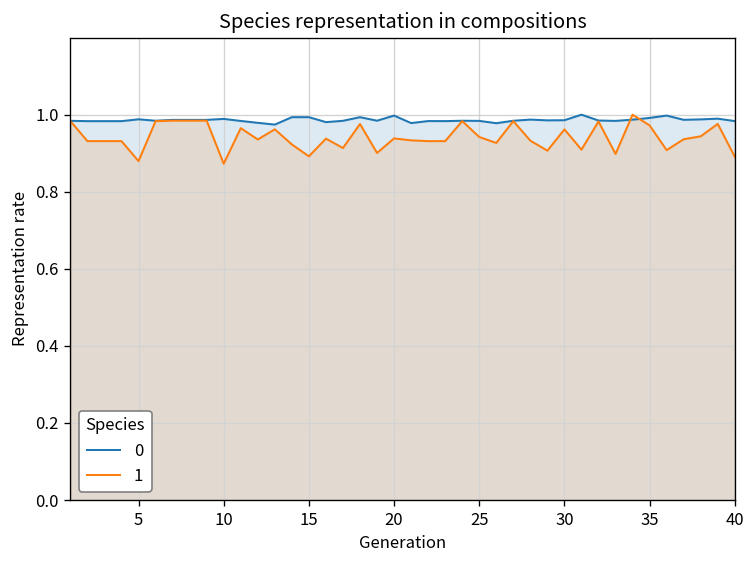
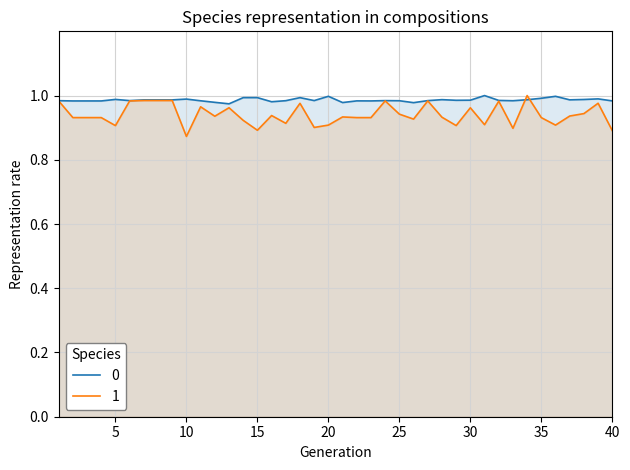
1, 5: 0.88 -> 0.91
1, 20: 0.94 -> 0.91
1, 35: 0.97 -> 0.93
